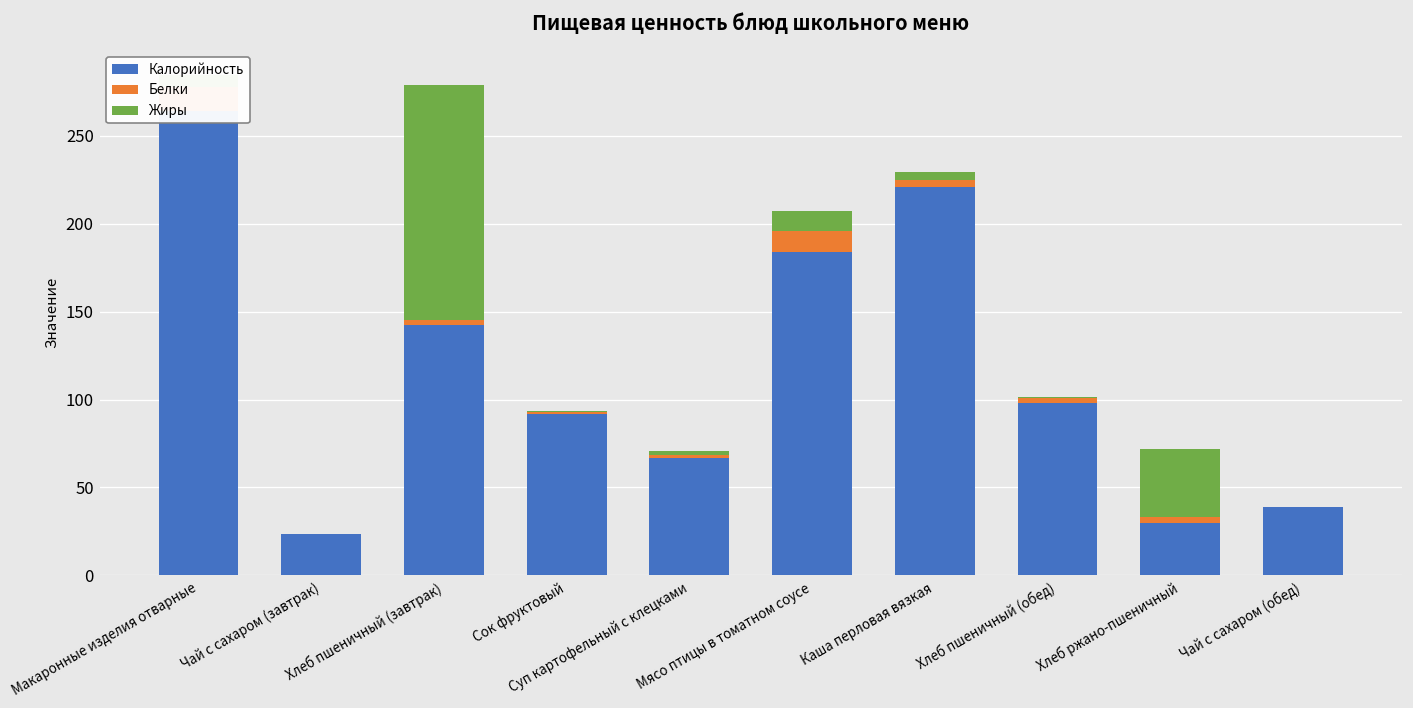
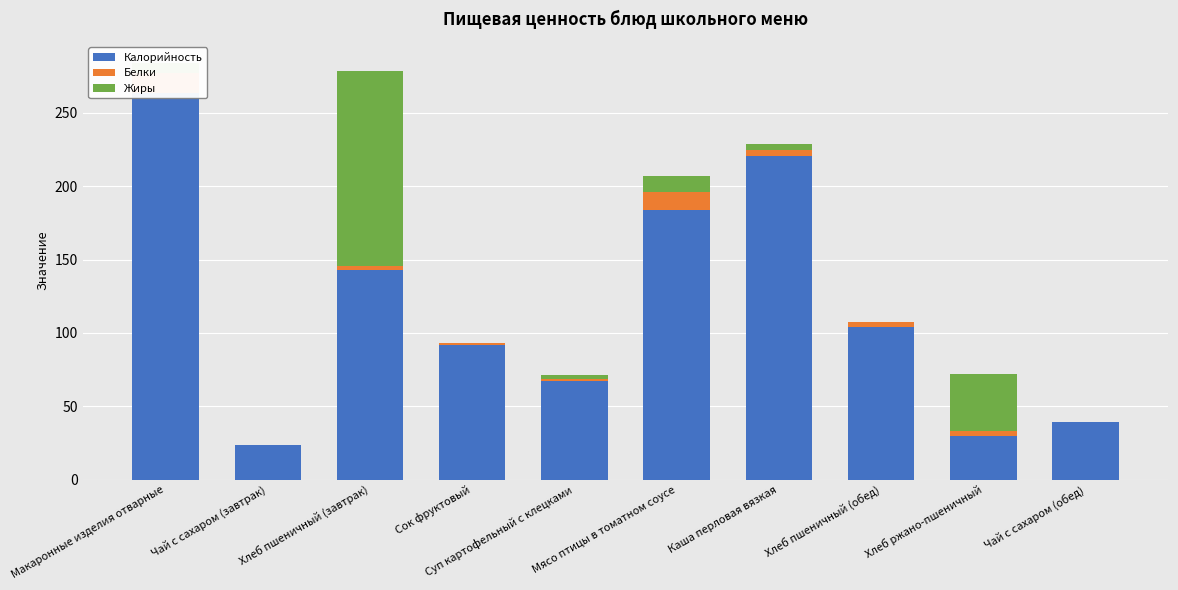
Калорийность, Хлеб пшеничный (обед): 98 -> 104
